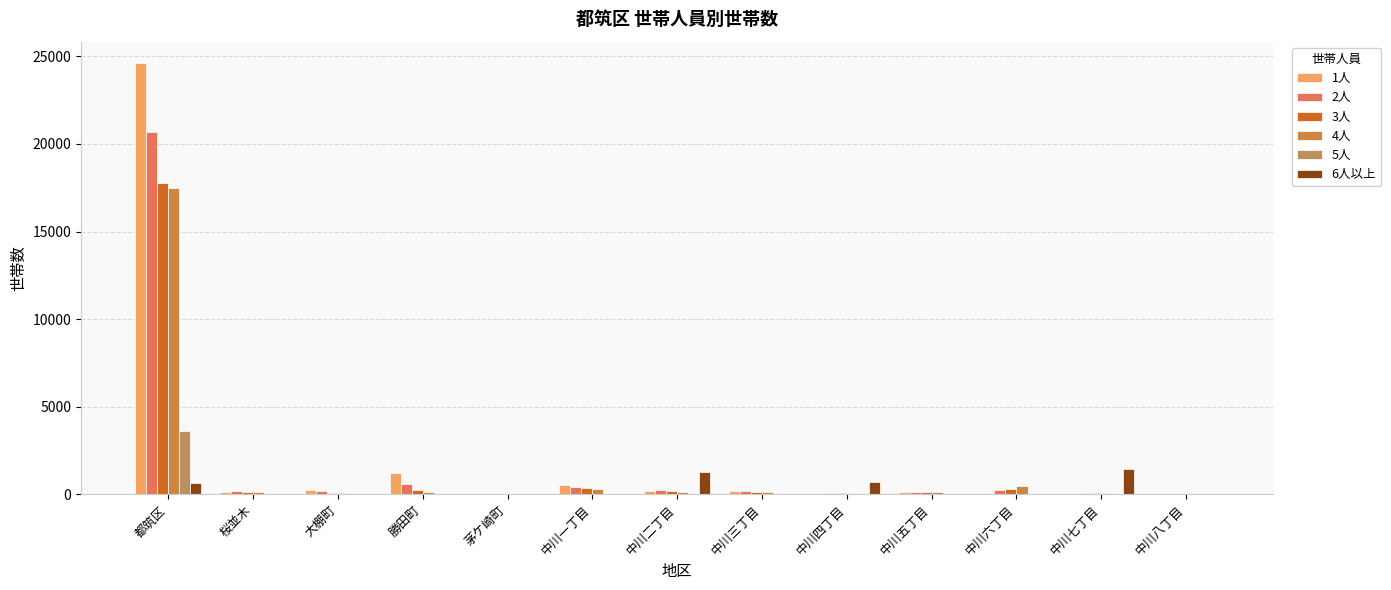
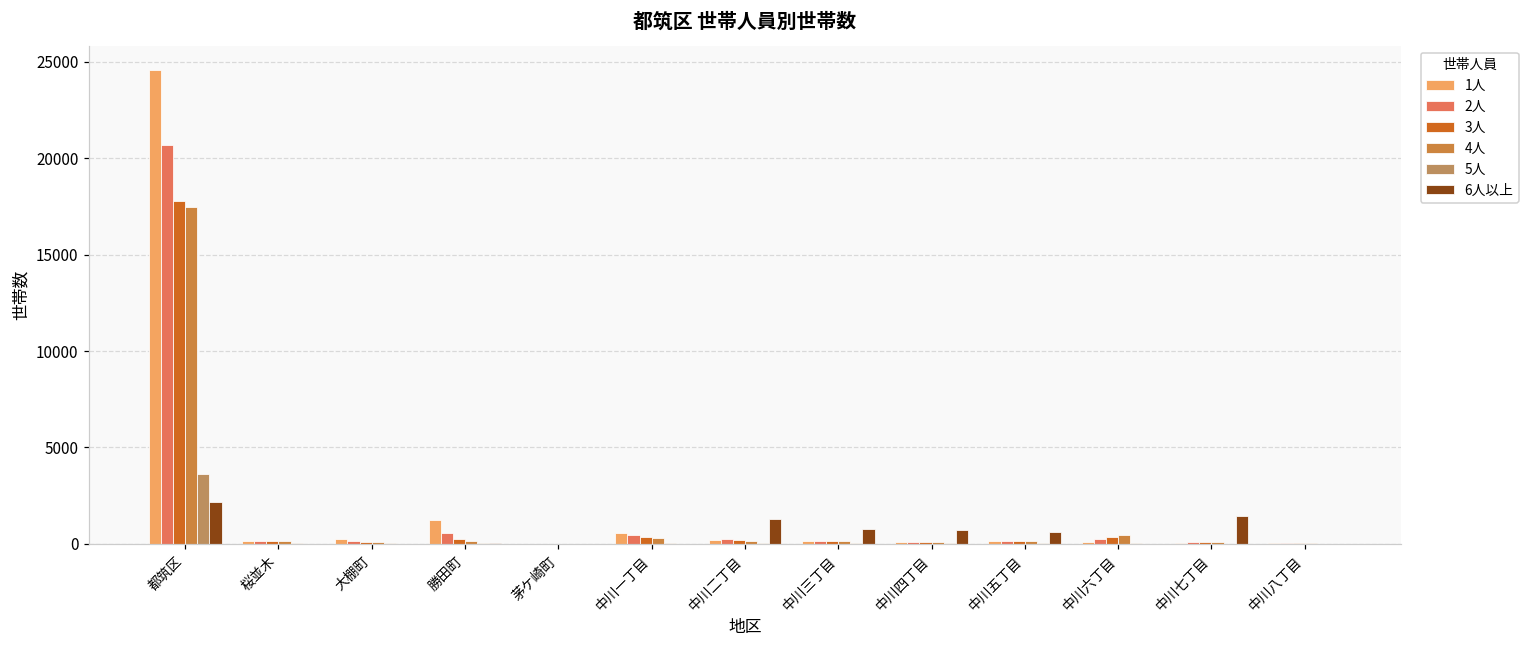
6人以上, 都筑区: 600 -> 2200
6人以上, 中川三丁目: 0 -> 800
6人以上, 中川五丁目: 0 -> 600
